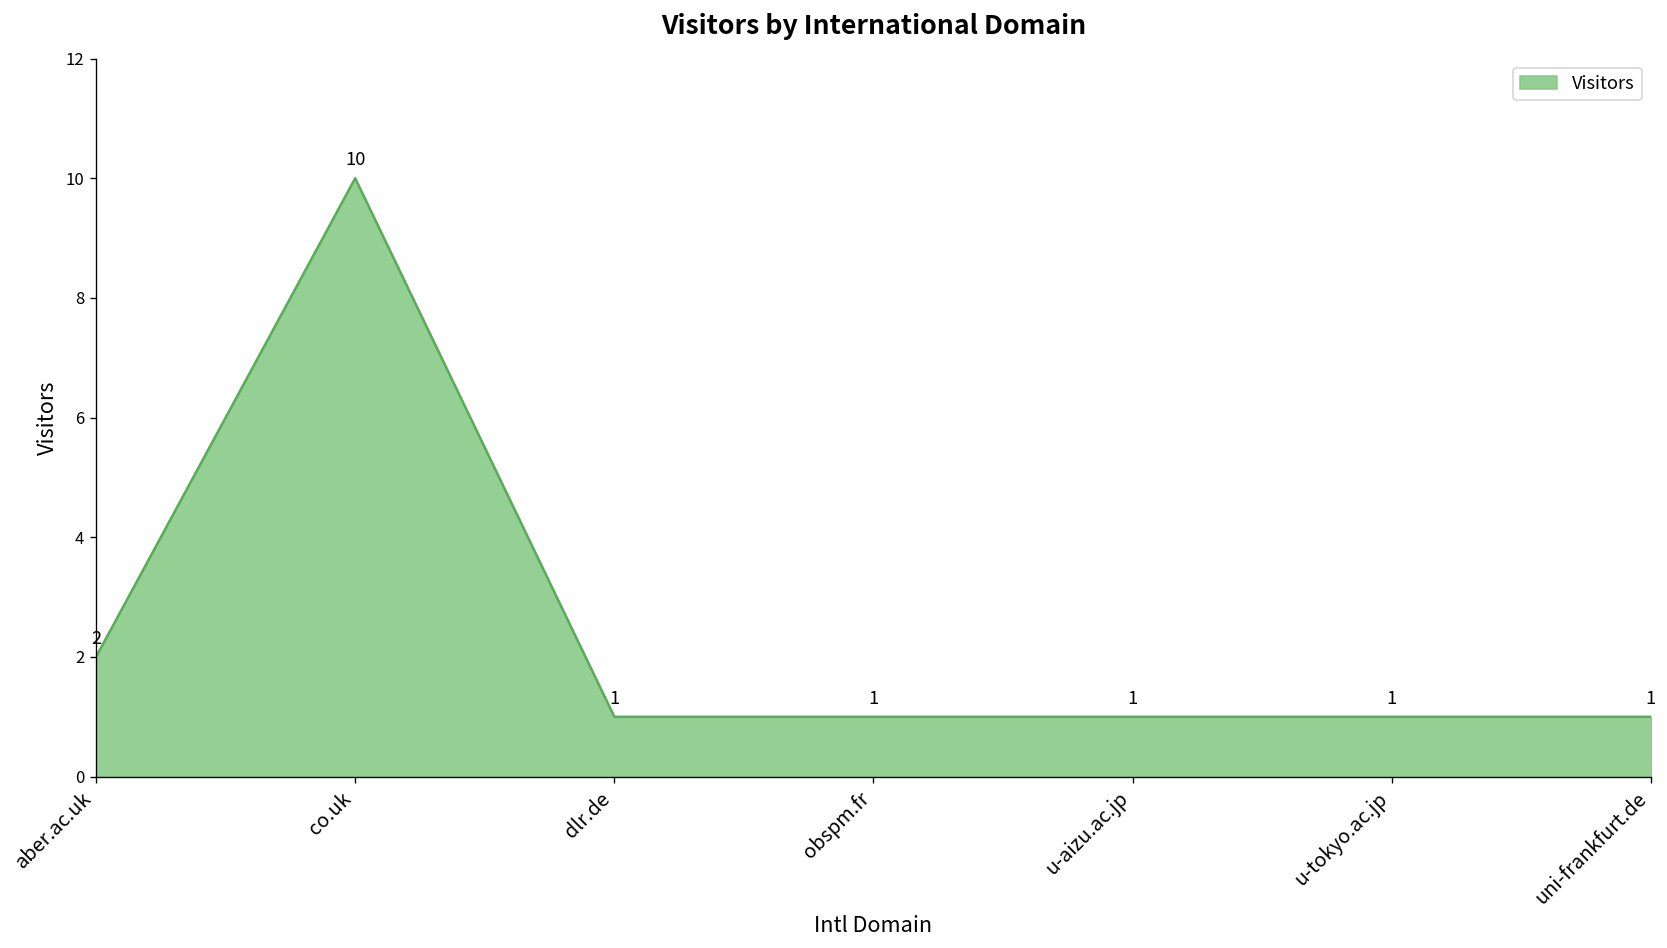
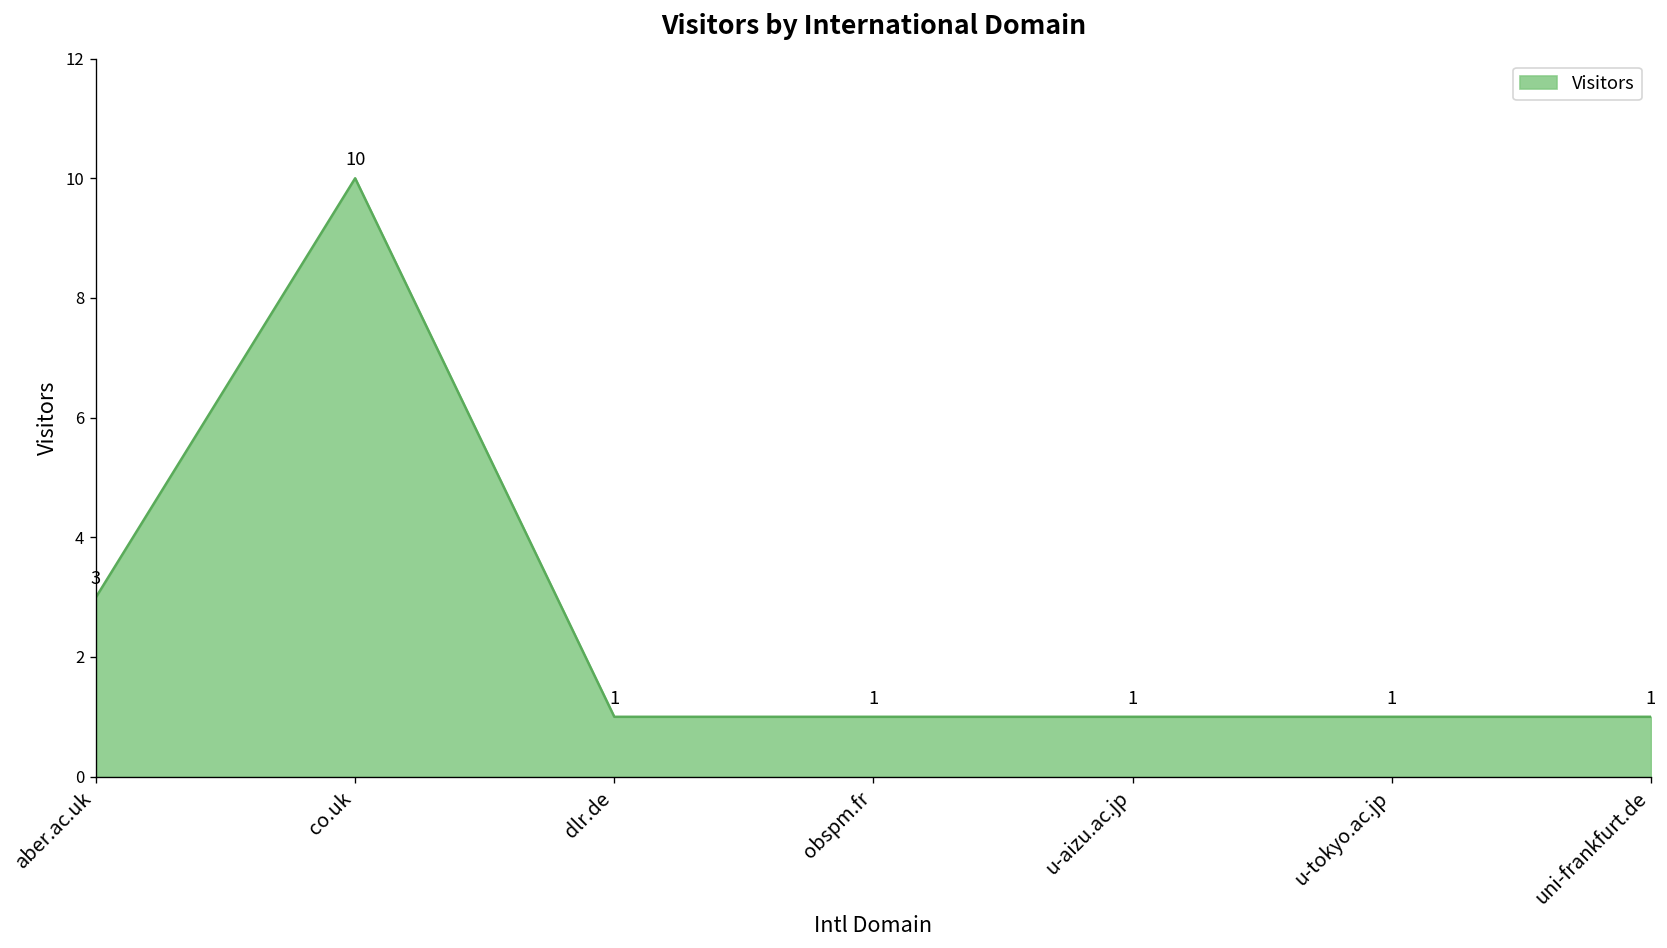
aber.ac.uk: 2 -> 3
